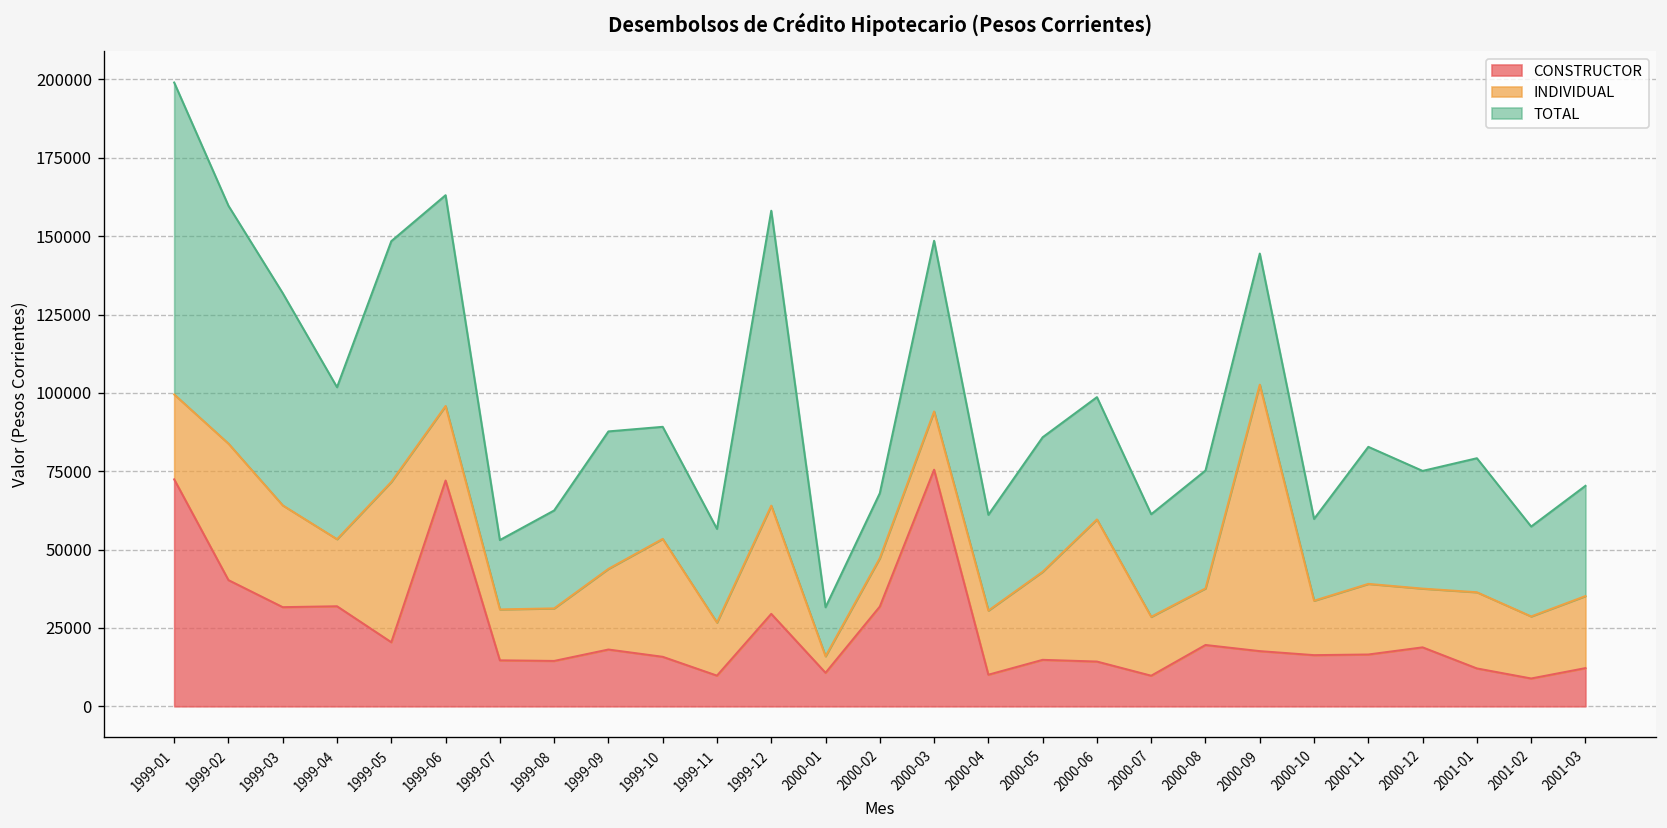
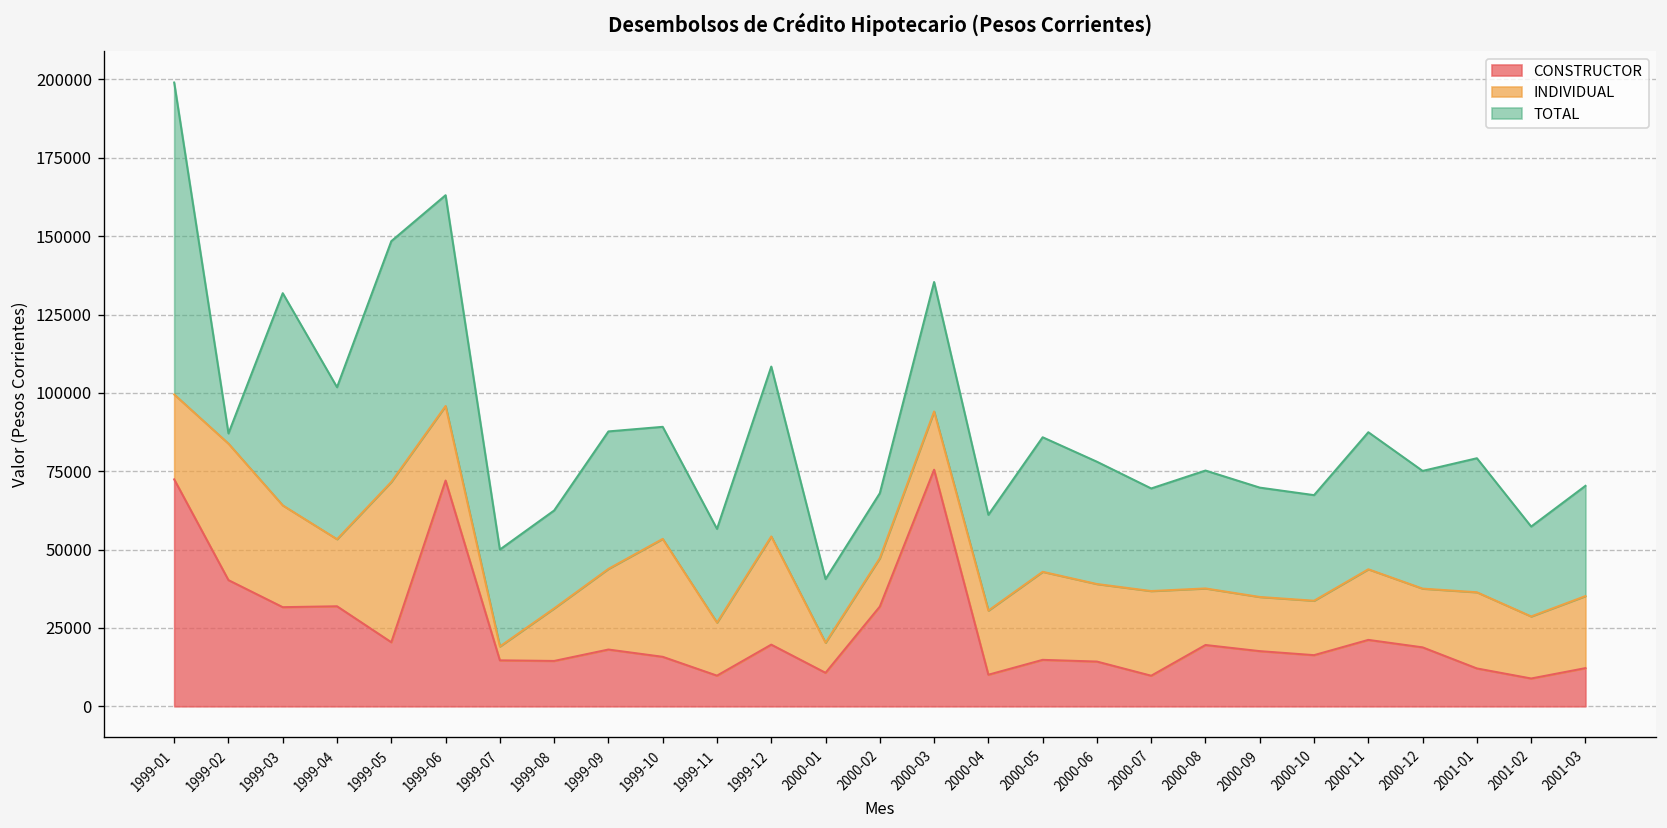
TOTAL, 1999-02: 76000 -> 3000
INDIVIDUAL, 1999-07: 16000 -> 4000
TOTAL, 1999-07: 22000 -> 31000
CONSTRUCTOR, 1999-12: 29000 -> 20000
TOTAL, 1999-12: 94000 -> 54000
INDIVIDUAL, 2000-01: 5000 -> 10000
TOTAL, 2000-01: 16000 -> 20000
TOTAL, 2000-03: 54000 -> 41000
INDIVIDUAL, 2000-06: 45000 -> 25000
INDIVIDUAL, 2000-07: 19000 -> 27000
INDIVIDUAL, 2000-09: 85000 -> 17000
TOTAL, 2000-09: 42000 -> 35000
TOTAL, 2000-10: 26000 -> 34000
CONSTRUCTOR, 2000-11: 17000 -> 21000
